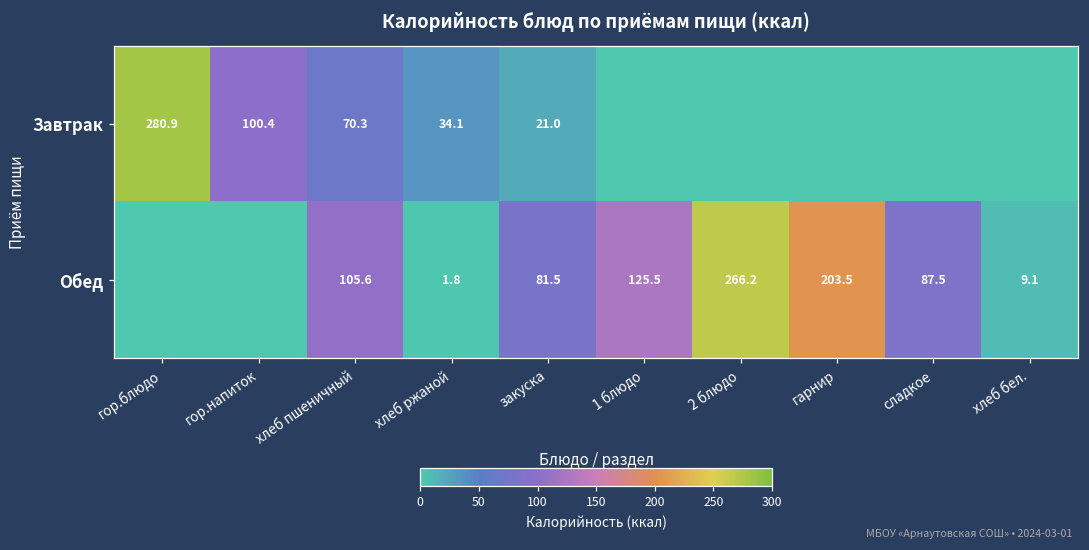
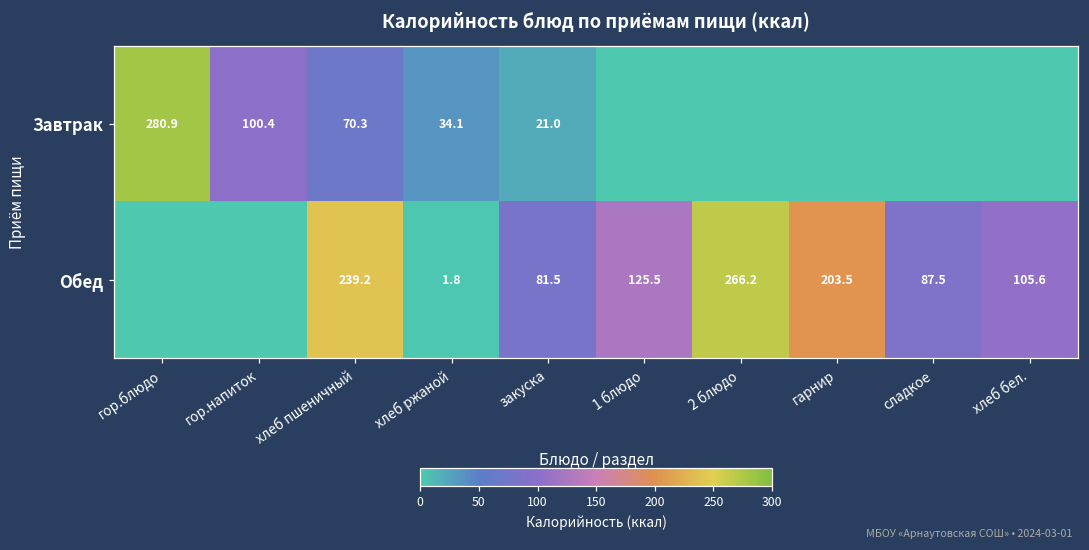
Обед, хлеб пшеничный: 105.6 -> 239.2
Обед, хлеб бел.: 9.1 -> 105.6
